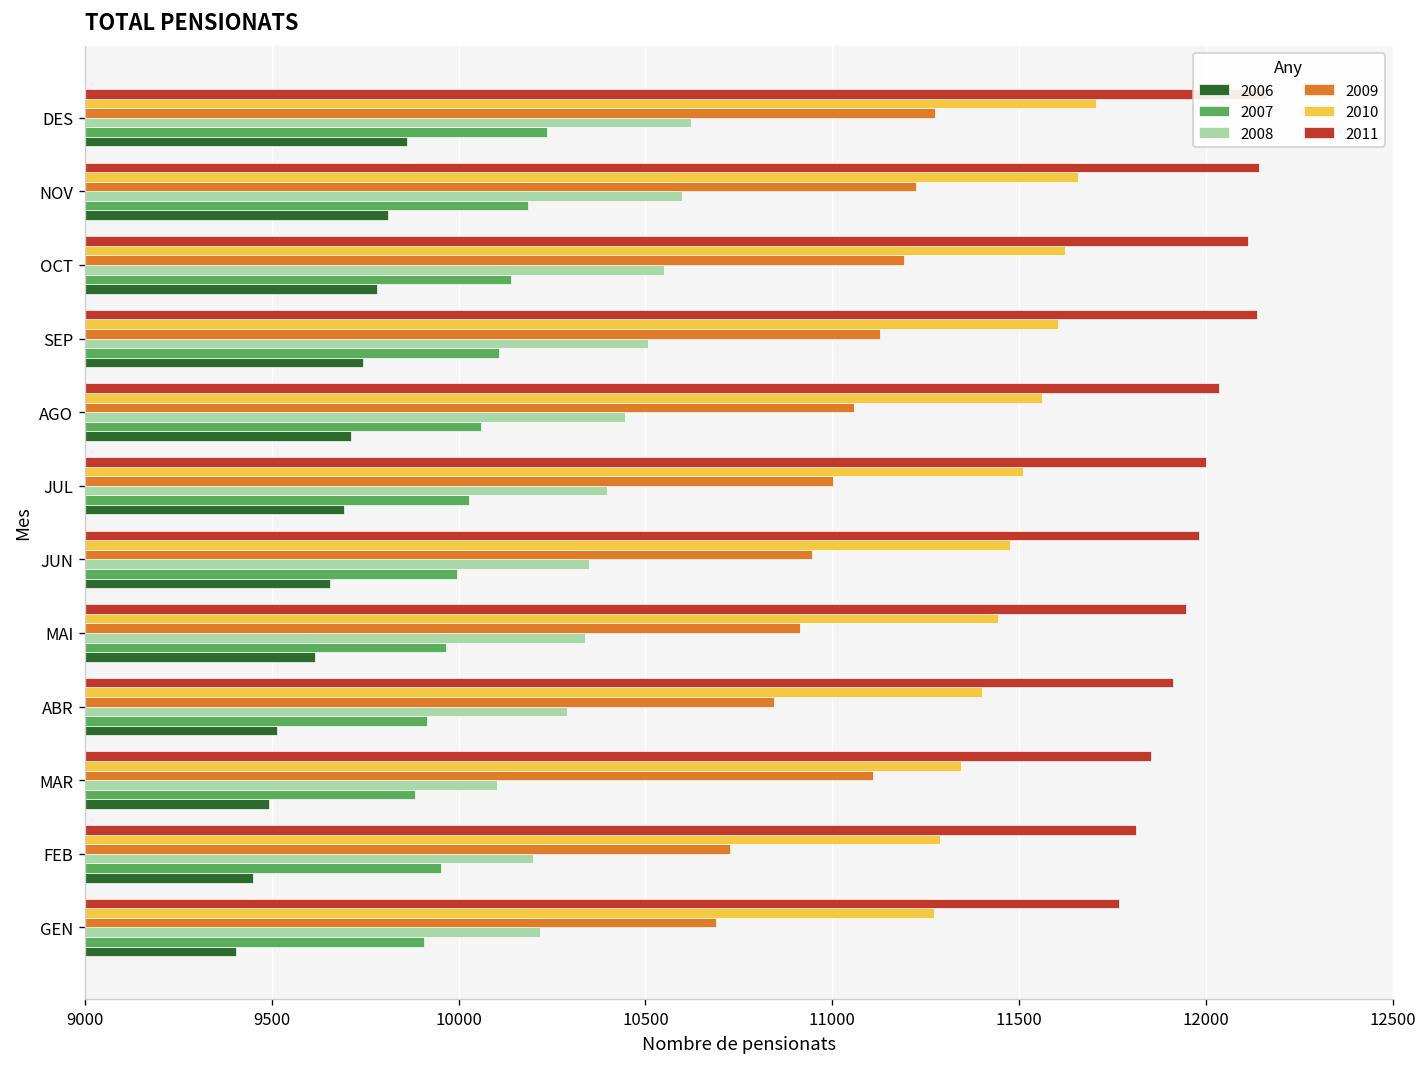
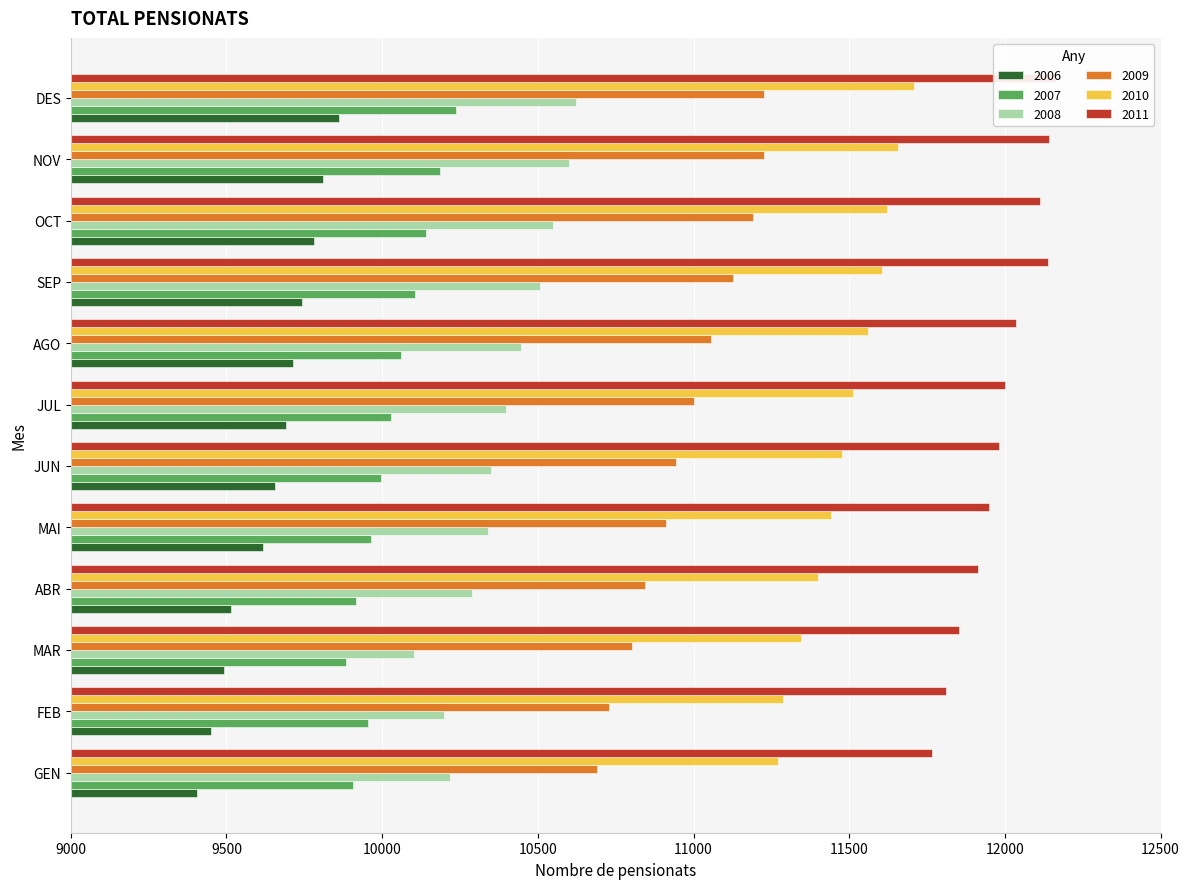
2009, DES: 11270 -> 11230
2009, MAR: 11110 -> 10800
